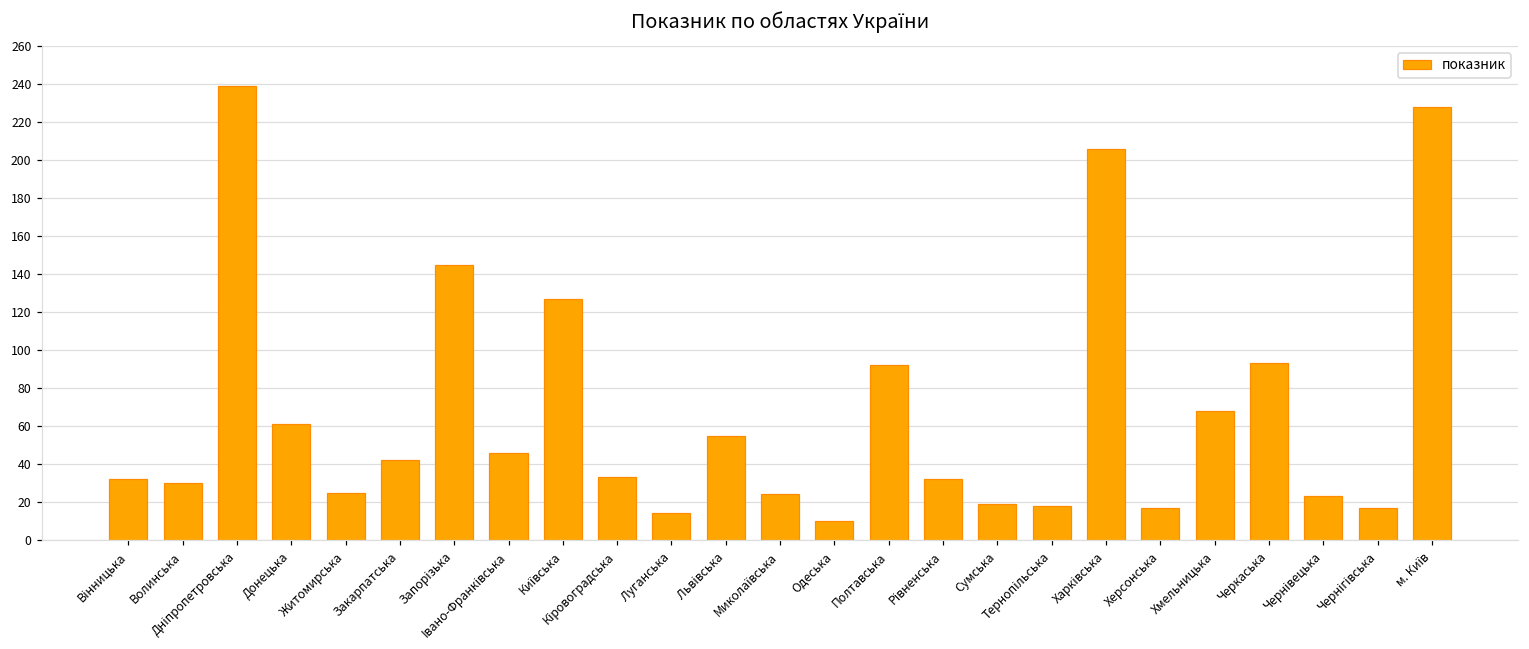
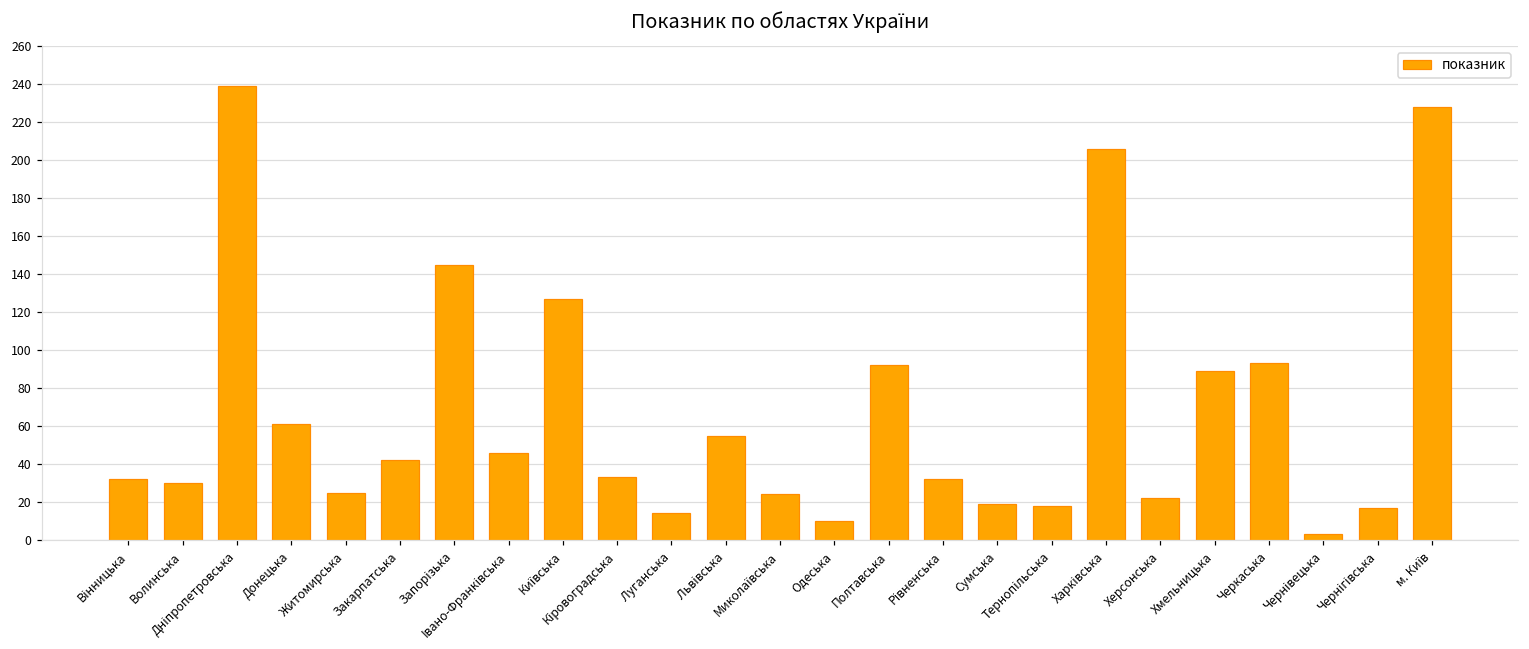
Херсонська: 17 -> 22
Хмельницька: 68 -> 89
Чернівецька: 23 -> 3
